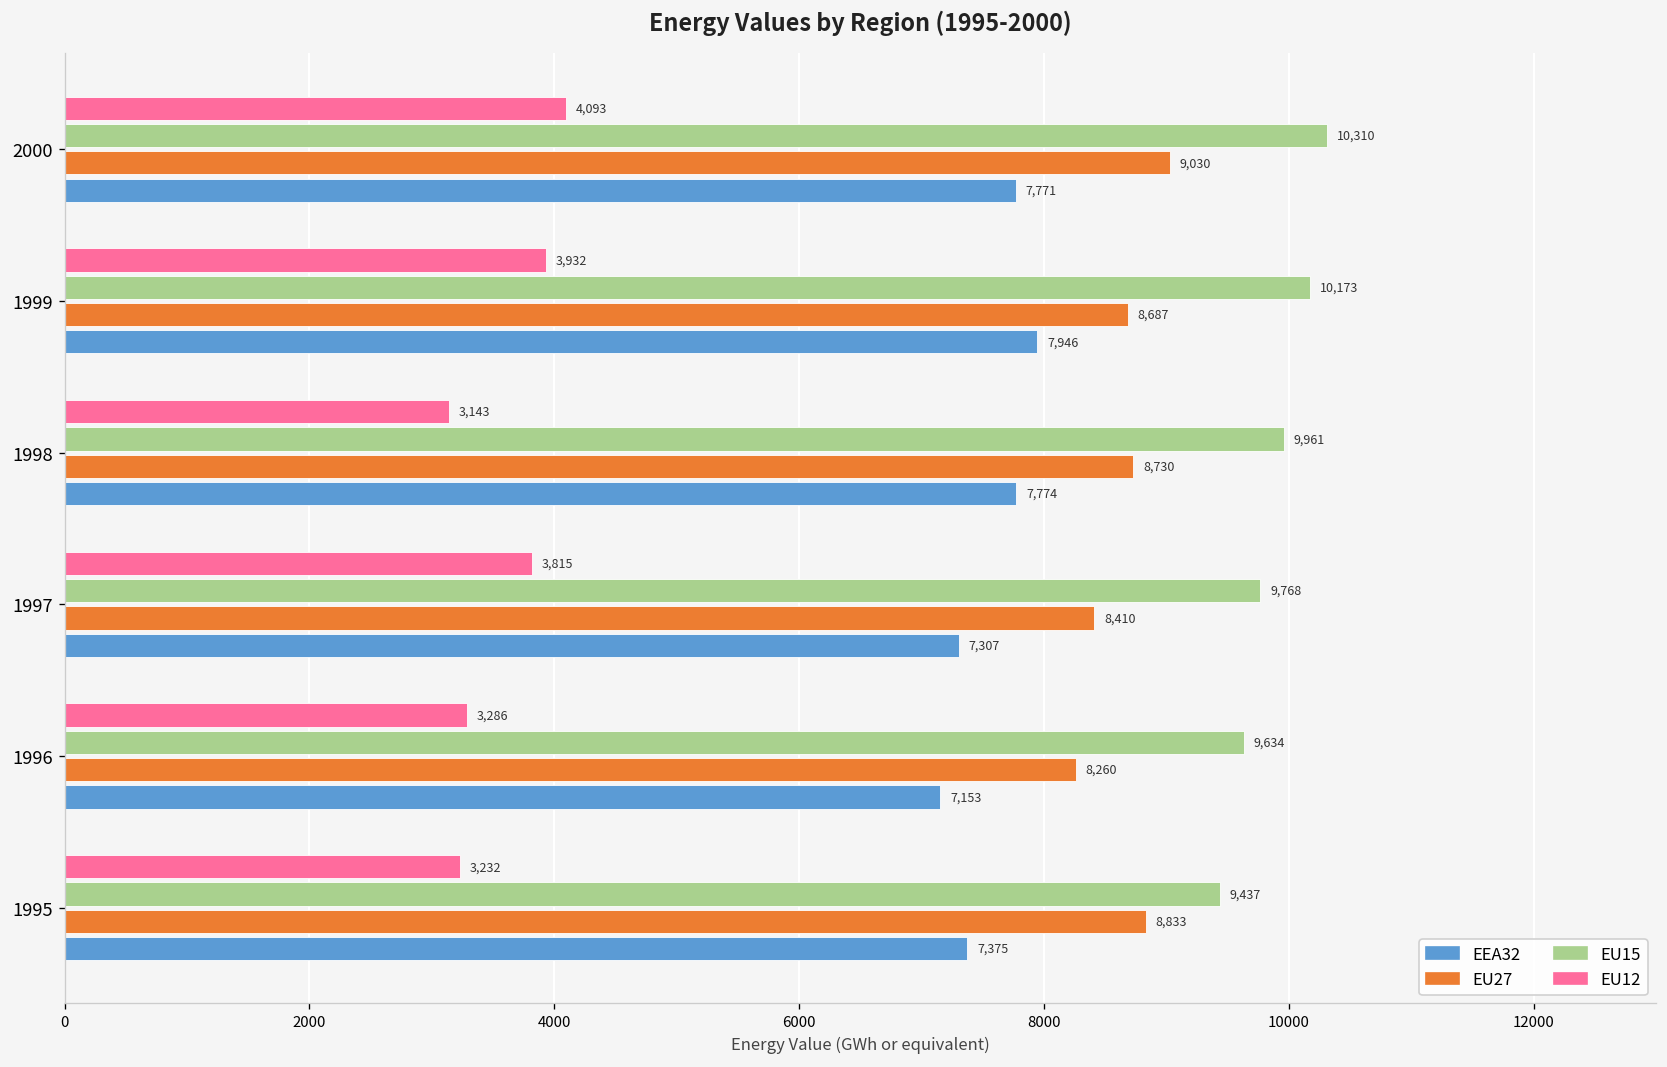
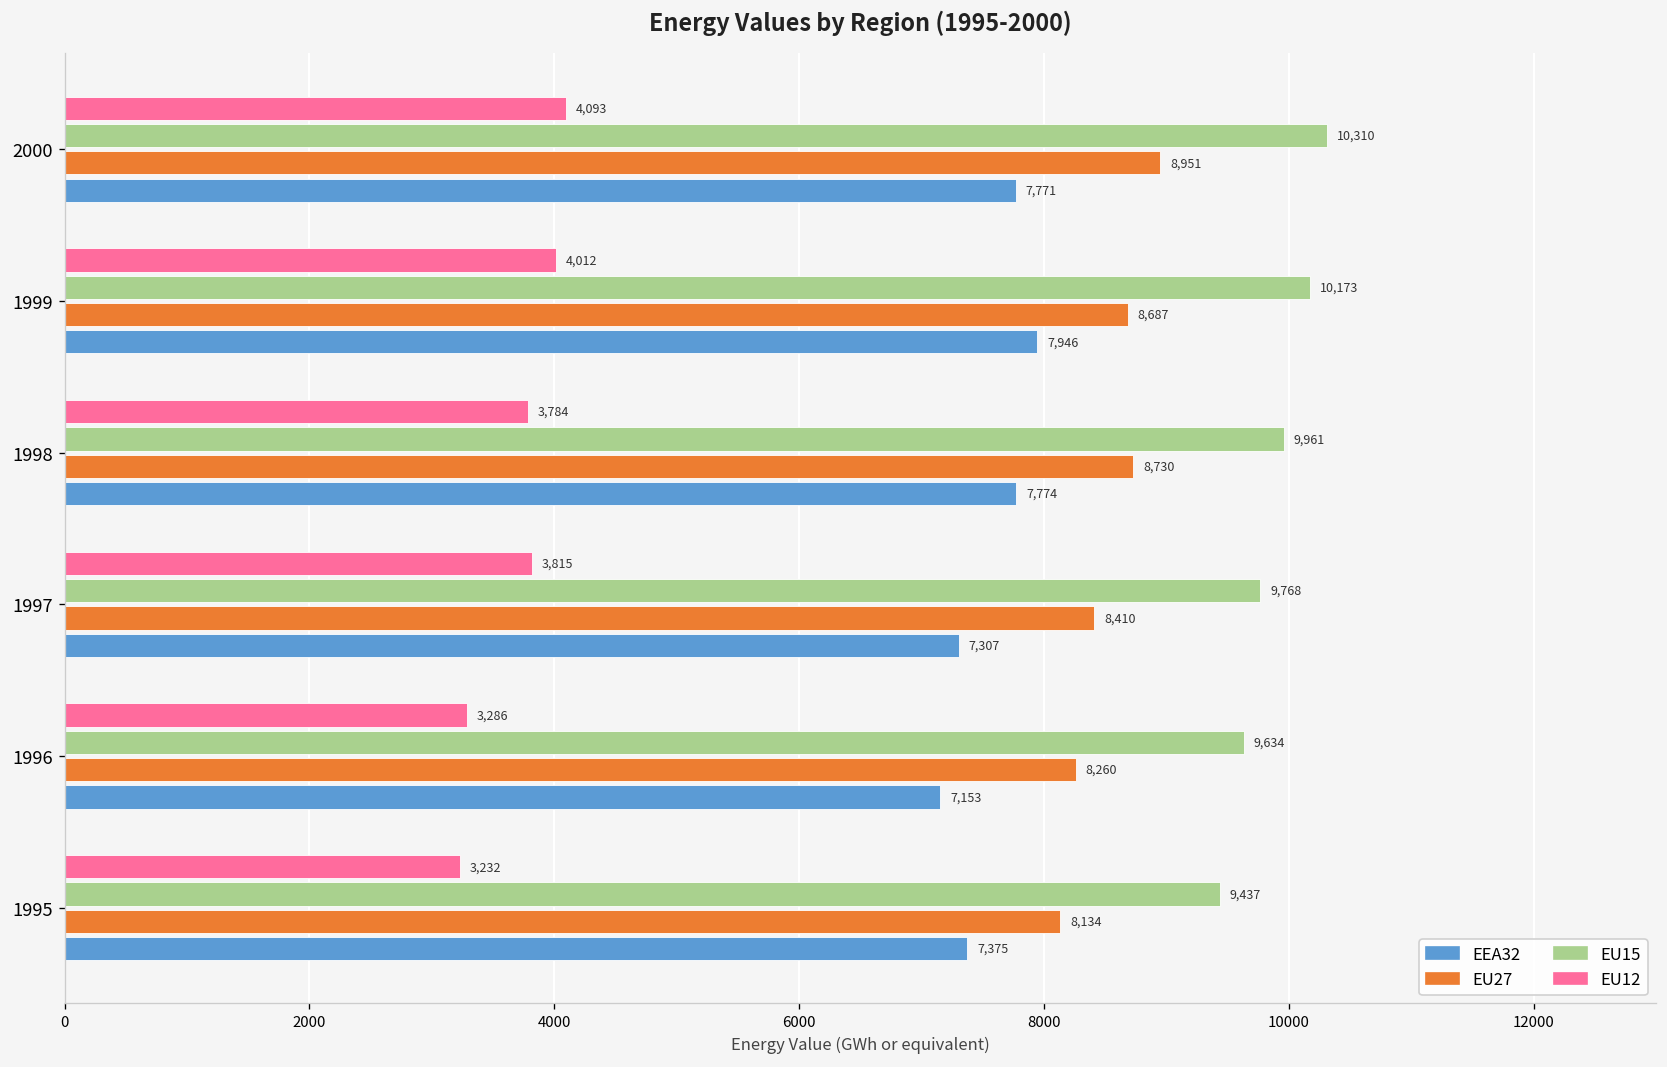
EU27, 2000: 9,030 -> 8,951
EU12, 1999: 3,932 -> 4,012
EU12, 1998: 3,143 -> 3,784
EU27, 1995: 8,833 -> 8,134
